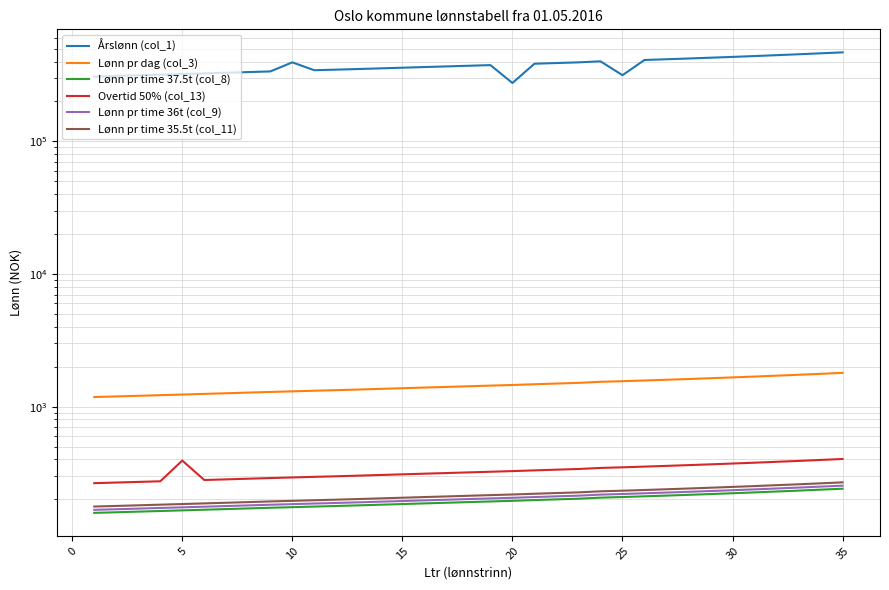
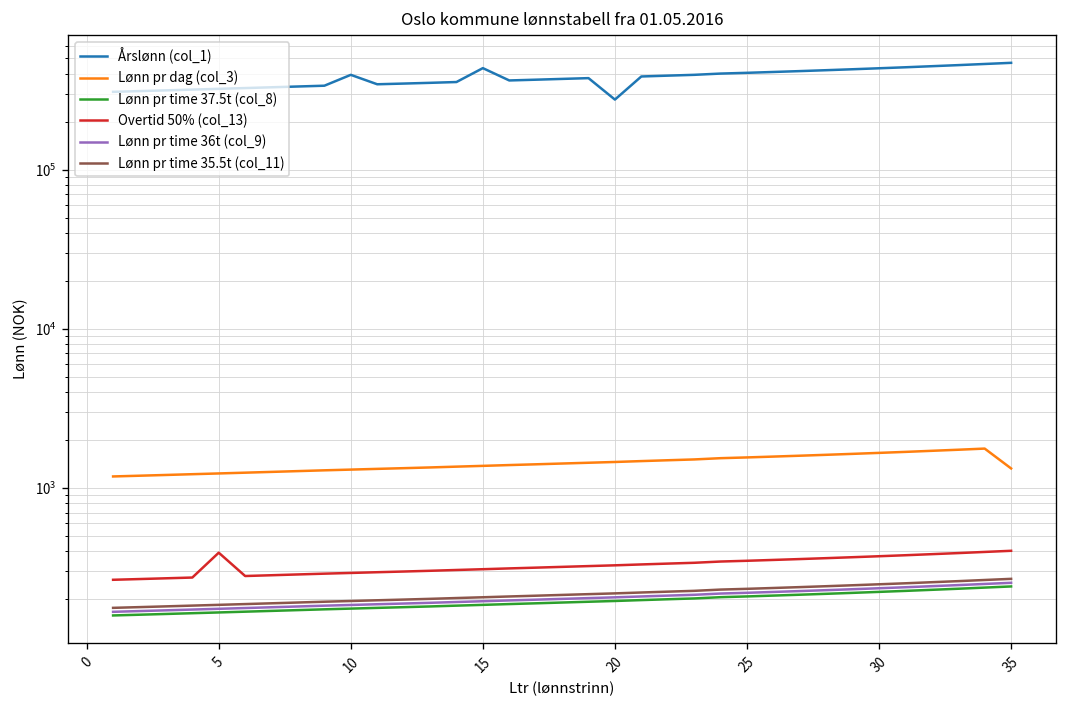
Årslønn (col_1), 15: 360000 -> 430000
Årslønn (col_1), 25: 320000 -> 410000
Lønn pr dag (col_3), 35: 1800 -> 1300
